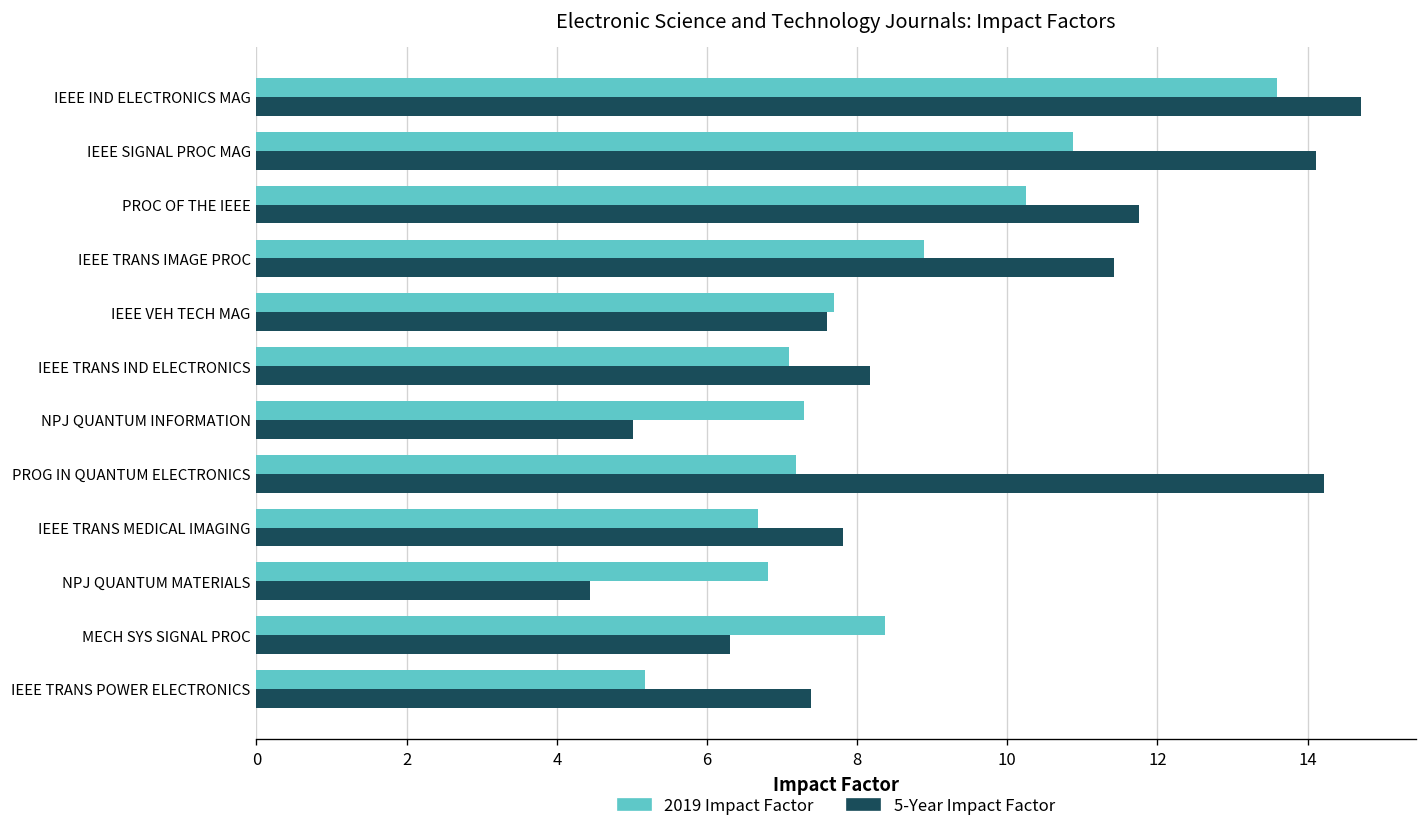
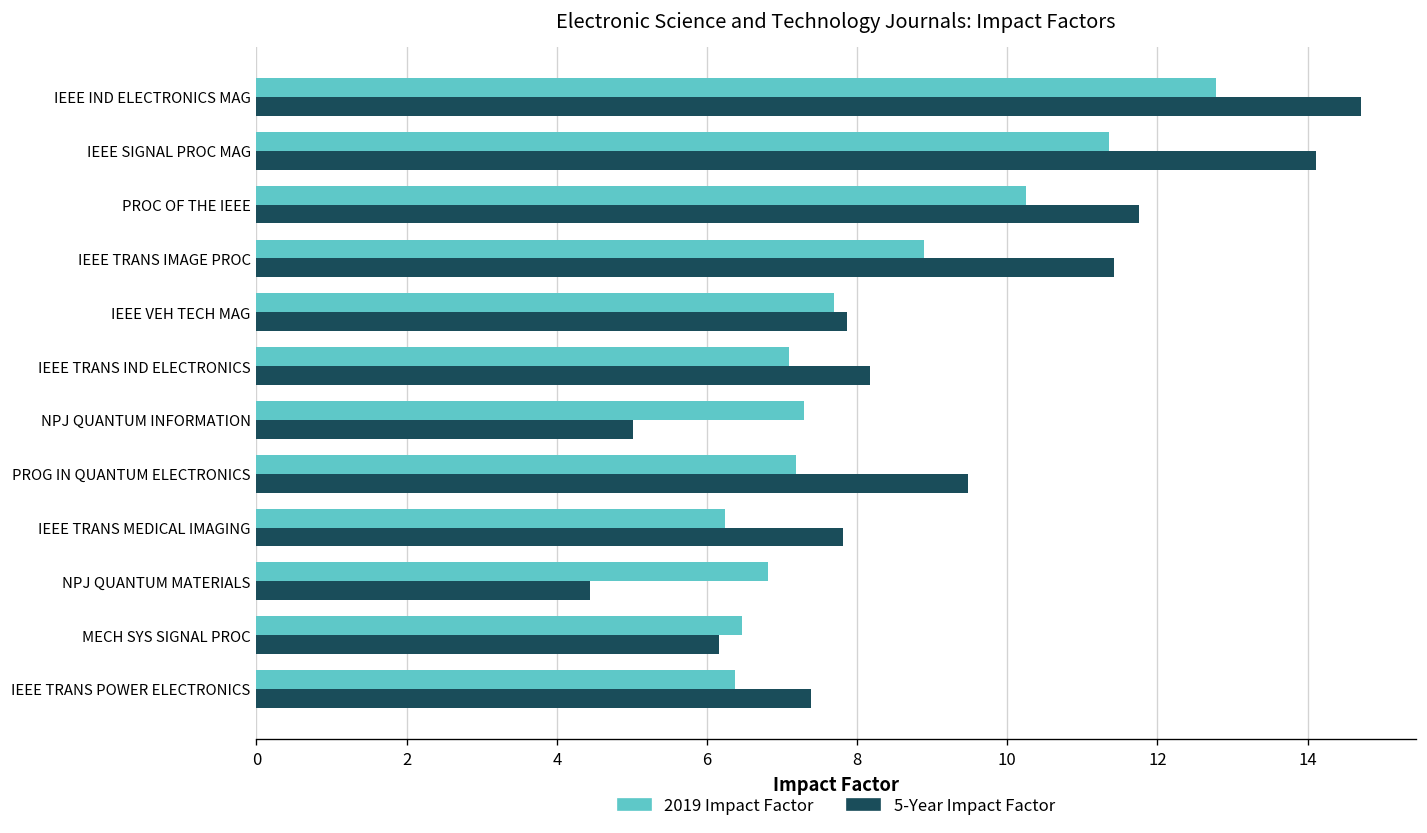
2019 Impact Factor, IEEE IND ELECTRONICS MAG: 13.6 -> 12.8
2019 Impact Factor, IEEE SIGNAL PROC MAG: 10.9 -> 11.4
5-Year Impact Factor, IEEE VEH TECH MAG: 7.6 -> 7.9
5-Year Impact Factor, PROG IN QUANTUM ELECTRONICS: 14.2 -> 9.5
2019 Impact Factor, IEEE TRANS MEDICAL IMAGING: 6.7 -> 6.2
2019 Impact Factor, MECH SYS SIGNAL PROC: 8.4 -> 6.5
5-Year Impact Factor, MECH SYS SIGNAL PROC: 6.3 -> 6.2
2019 Impact Factor, IEEE TRANS POWER ELECTRONICS: 5.2 -> 6.4
